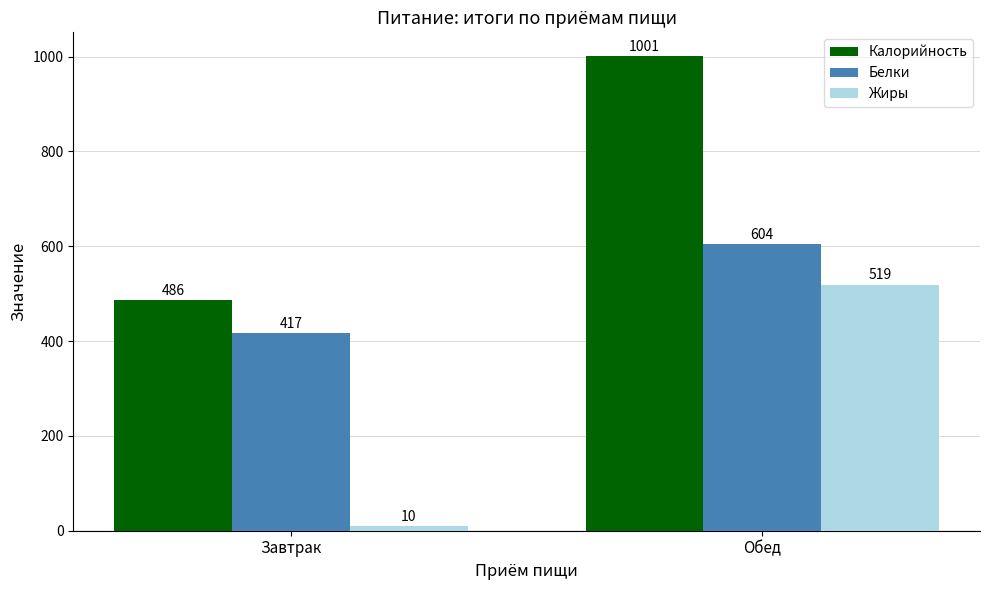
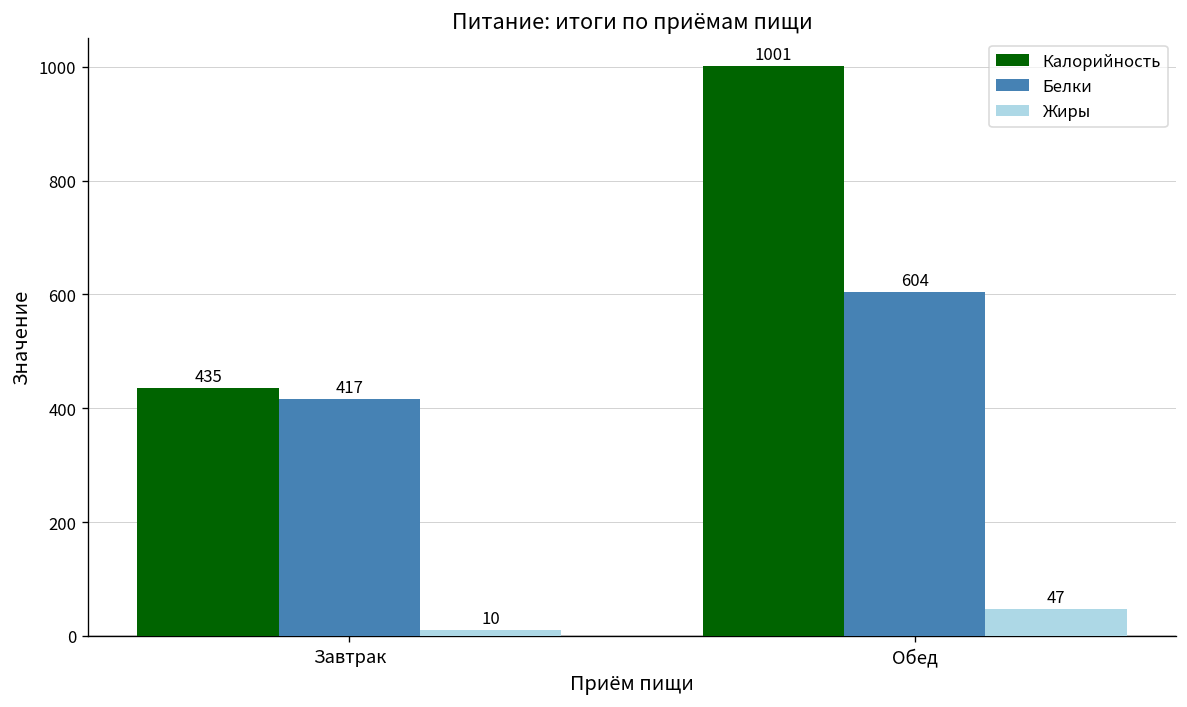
Калорийность, Завтрак: 486 -> 435
Жиры, Обед: 519 -> 47
